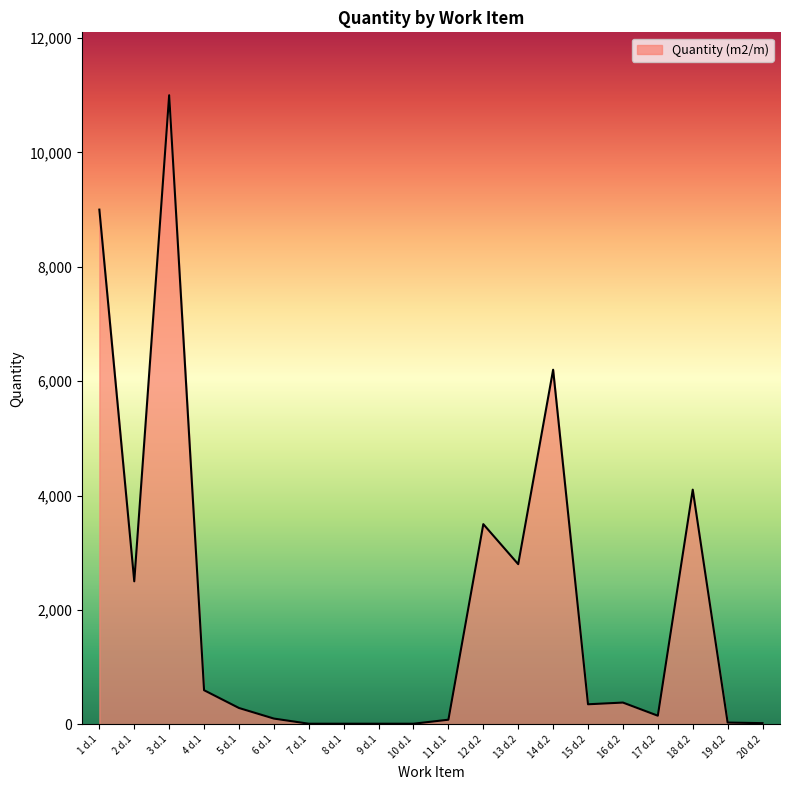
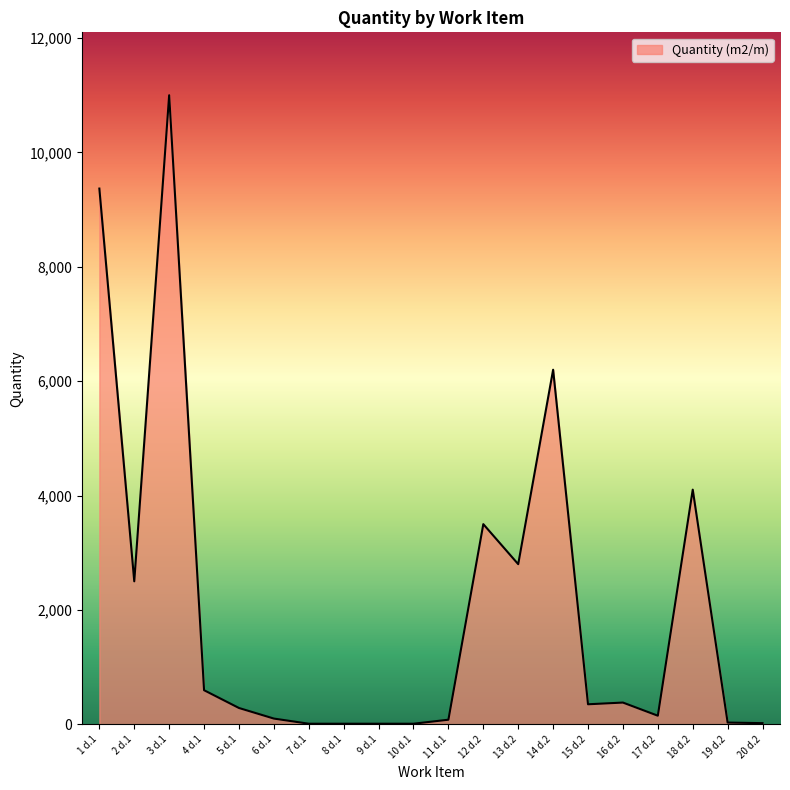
1 d.1: 9,000 -> 9,400
